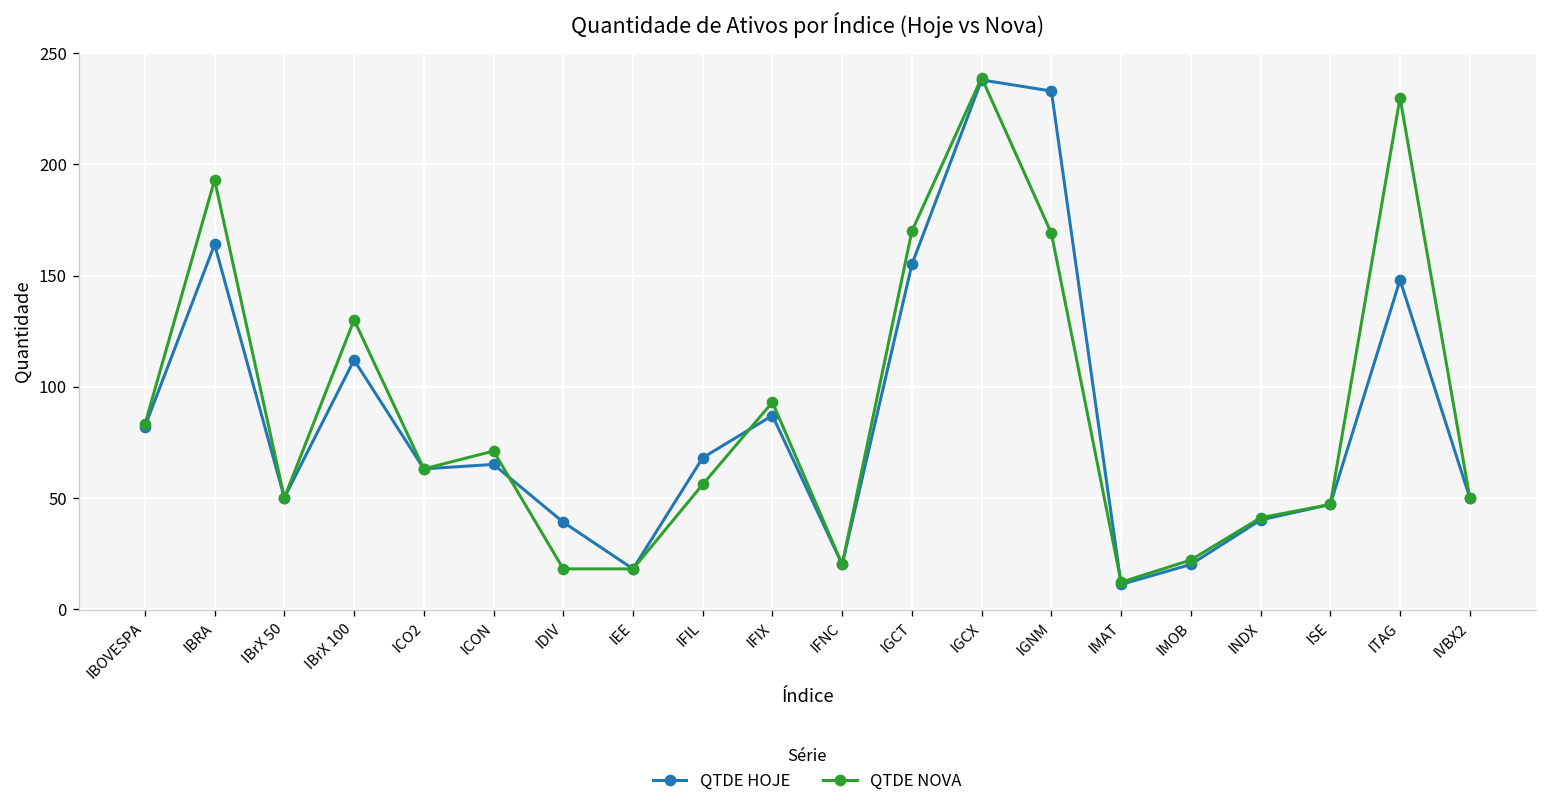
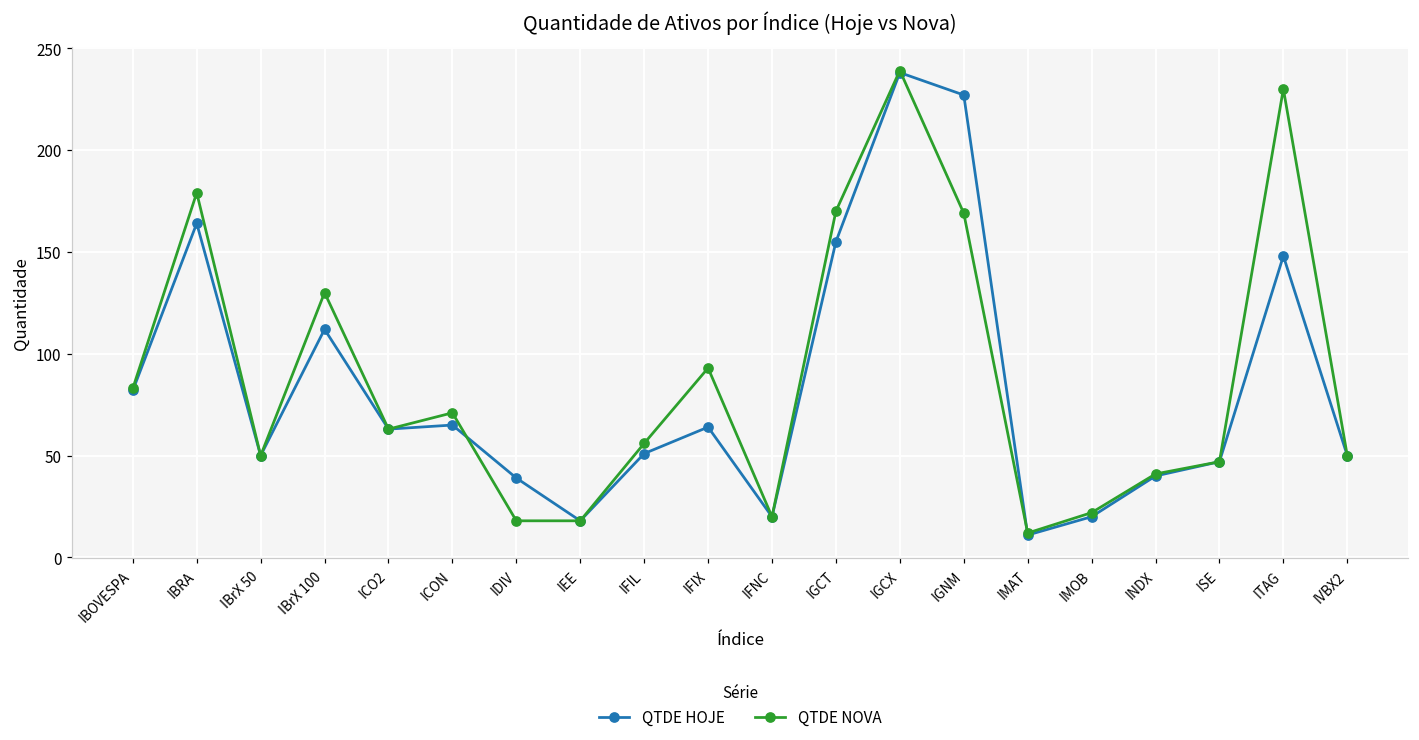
QTDE NOVA, IBRA: 193 -> 179
QTDE HOJE, IFIL: 68 -> 51
QTDE HOJE, IFIX: 87 -> 64
QTDE HOJE, IGNM: 233 -> 227
